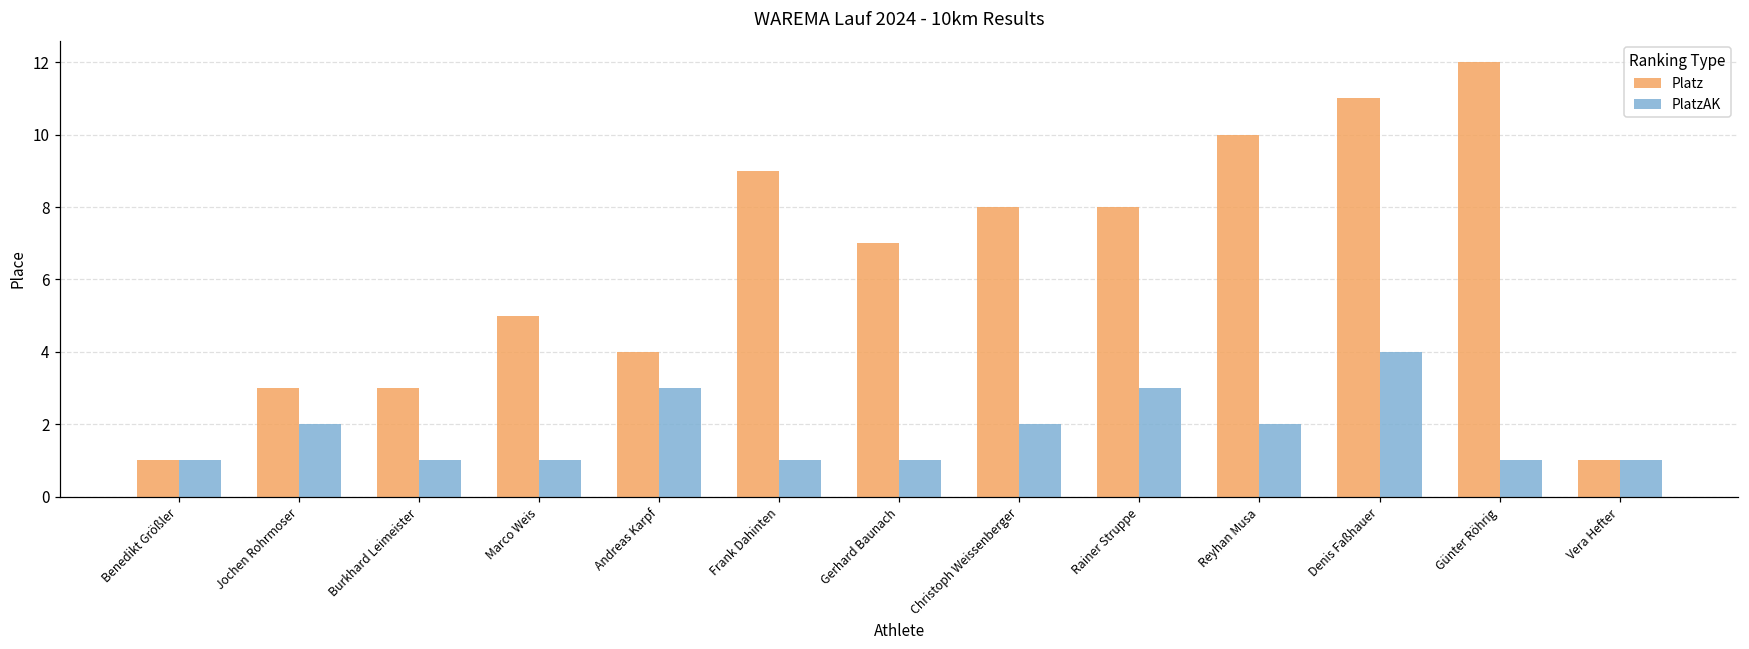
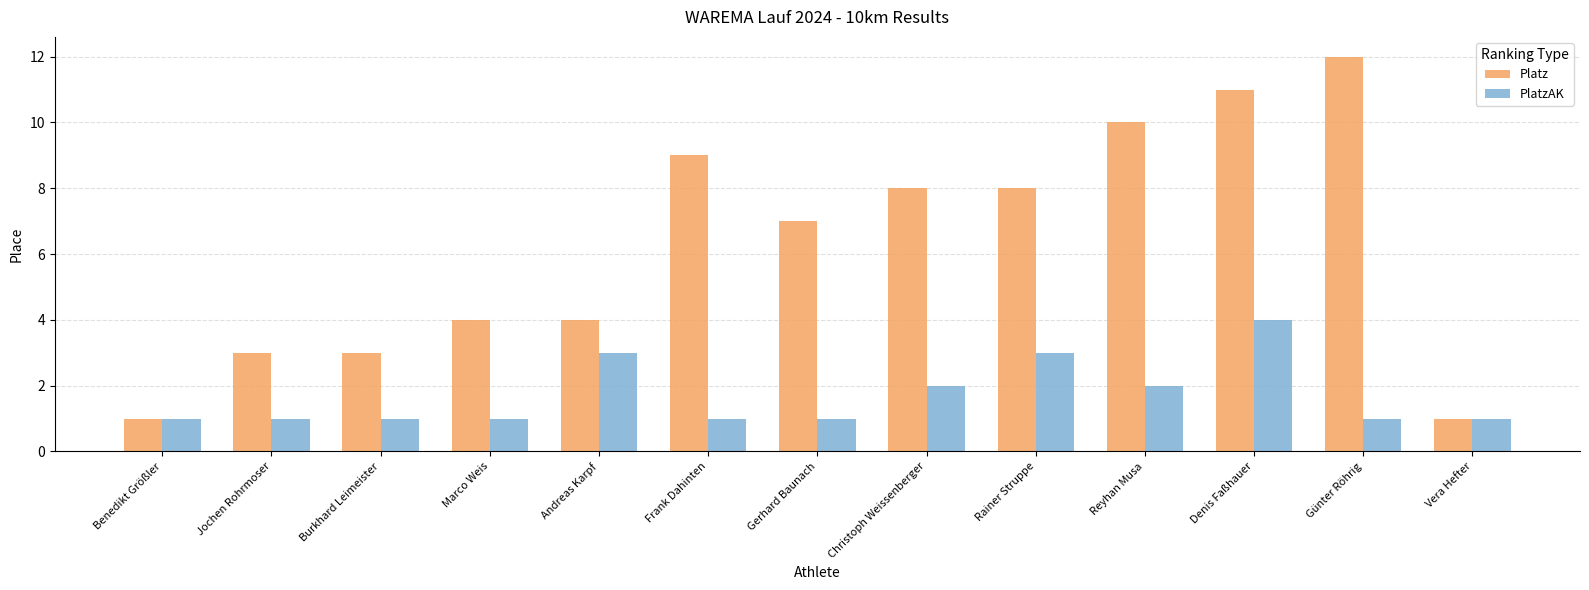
PlatzAK, Jochen Rohrmoser: 2 -> 1
Platz, Marco Weis: 5 -> 4
